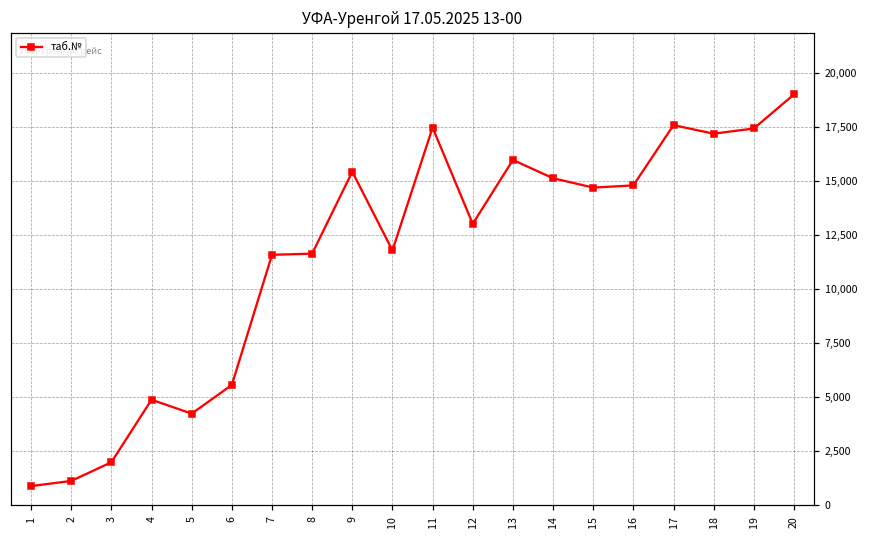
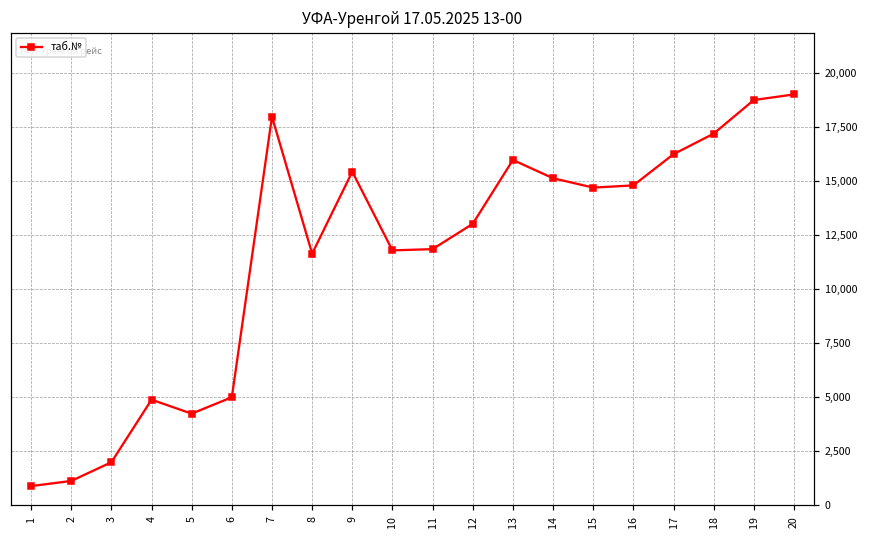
6: 5,600 -> 5,000
7: 11,600 -> 18,000
11: 17,500 -> 11,800
17: 17,600 -> 16,200
19: 17,400 -> 18,700
